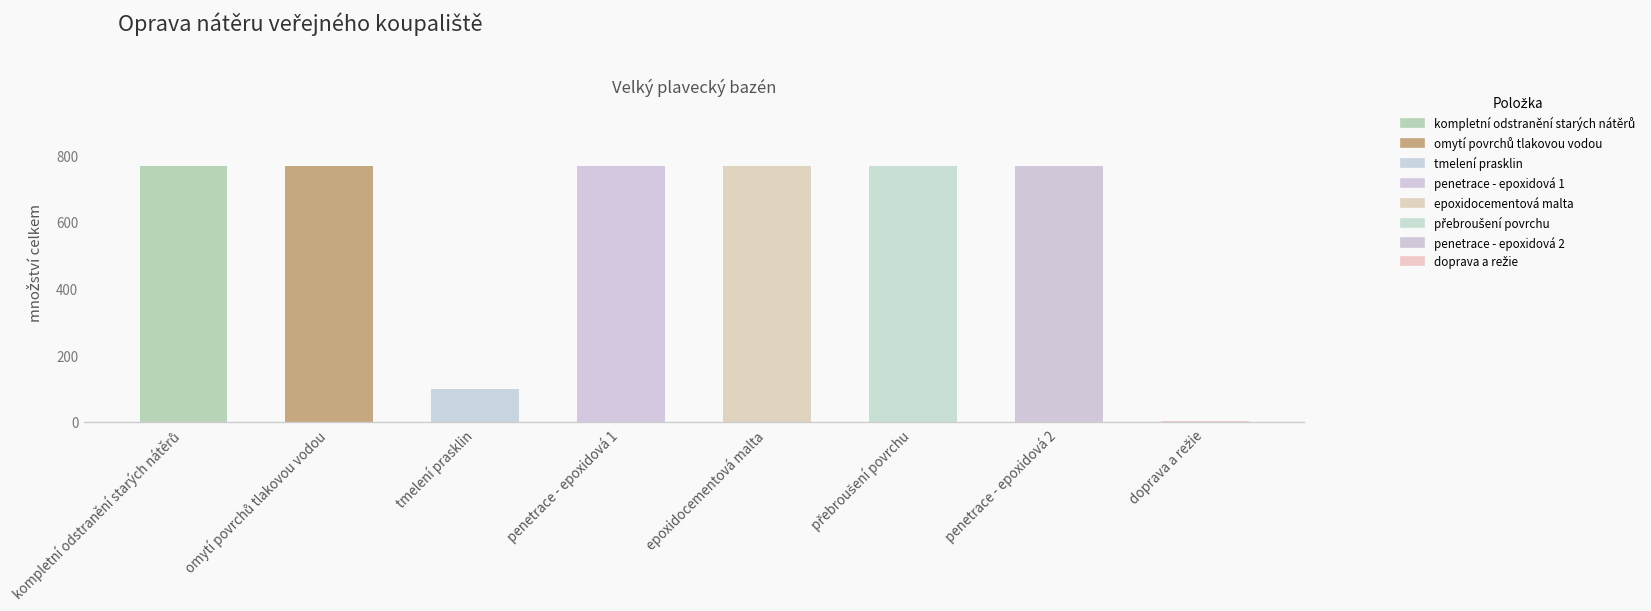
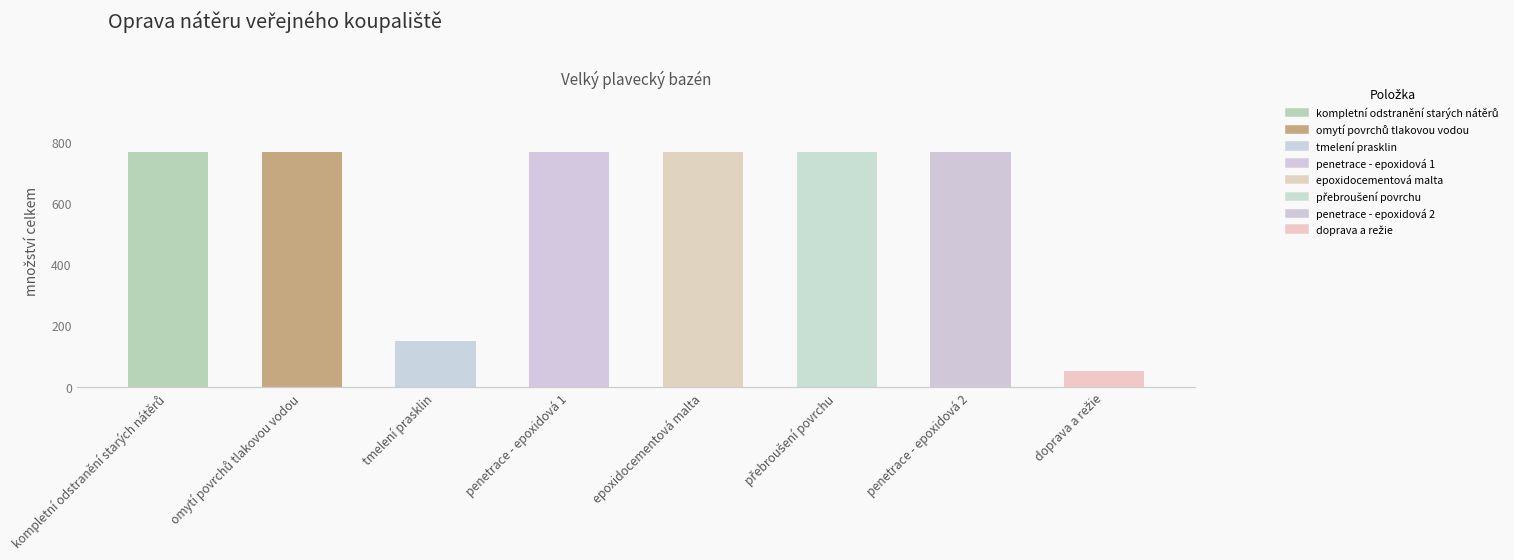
tmelení prasklin: 100 -> 150
doprava a režie: 0 -> 50
